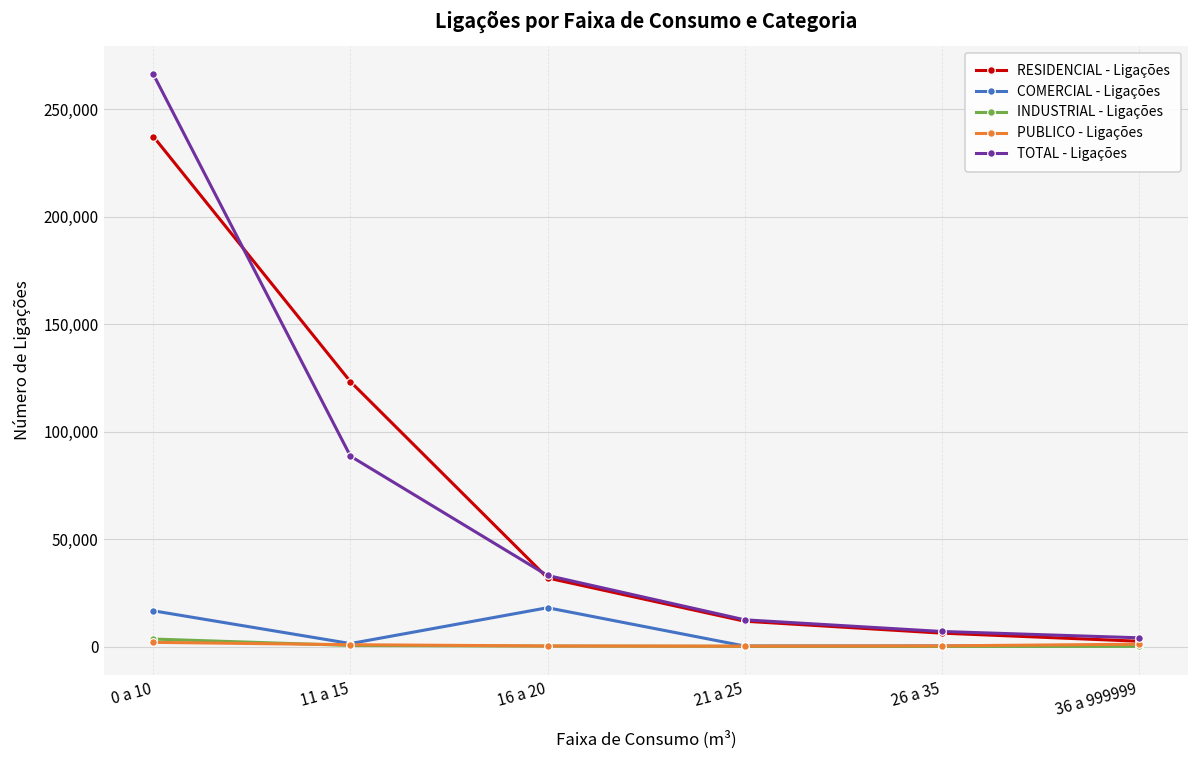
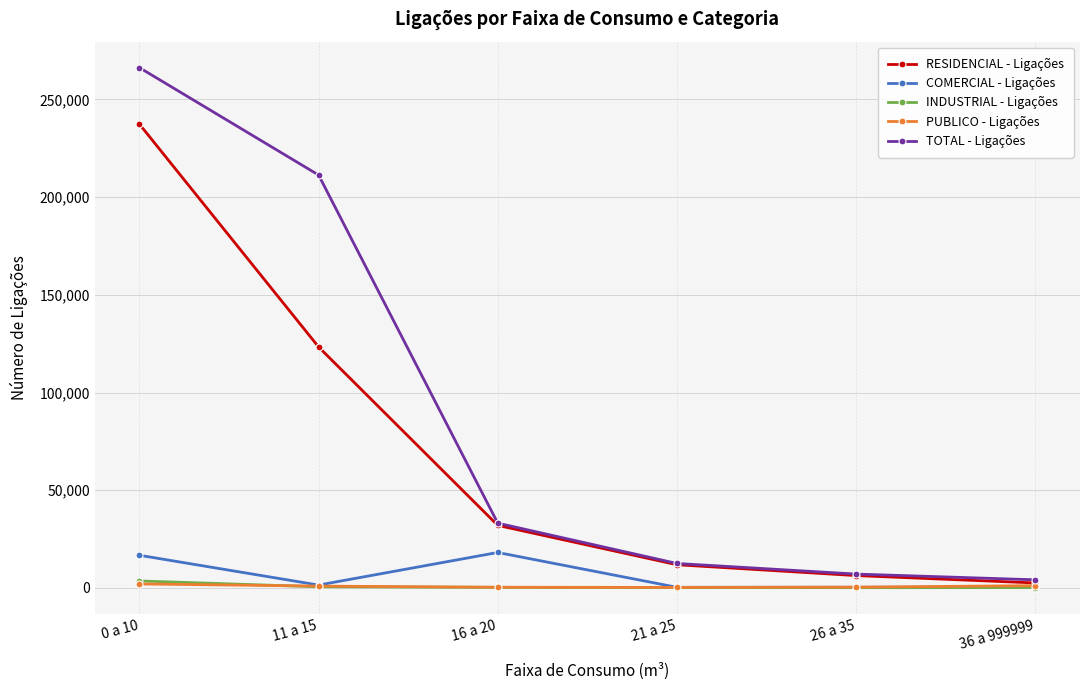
TOTAL - Ligações, 11 a 15: 89,000 -> 211,000
